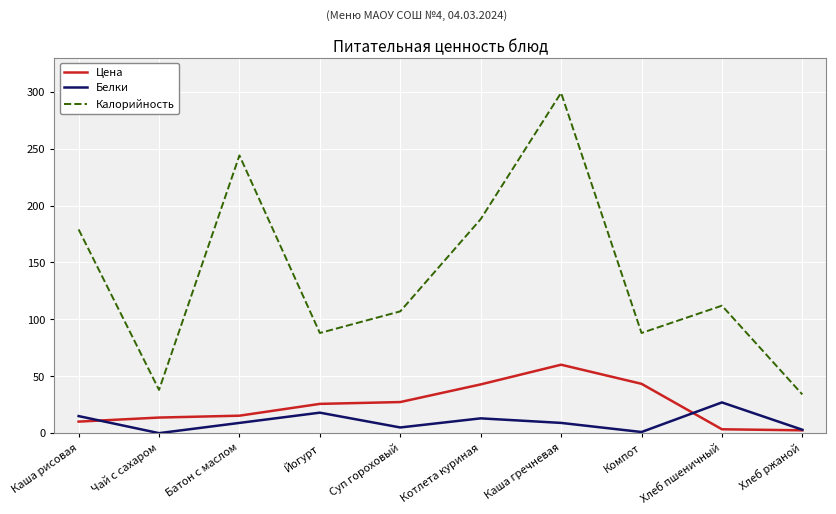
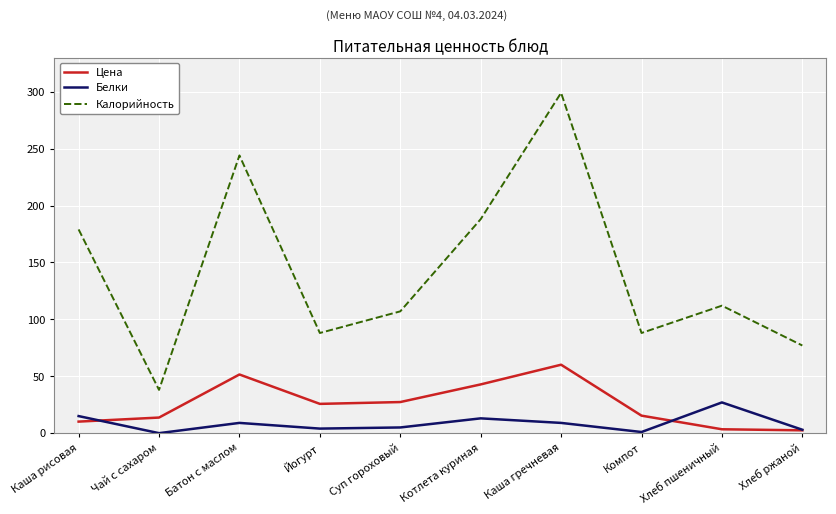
Цена, Батон с маслом: 15 -> 52
Белки, Йогурт: 18 -> 4
Цена, Компот: 43 -> 15
Калорийность, Хлеб ржаной: 34 -> 77
